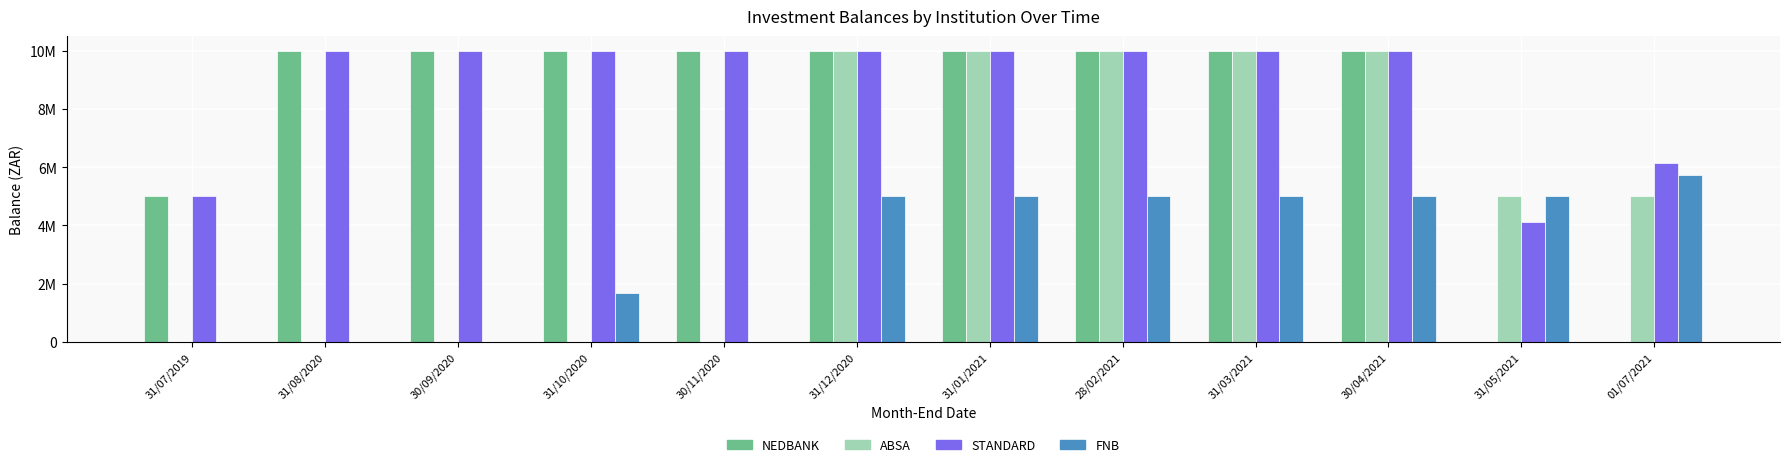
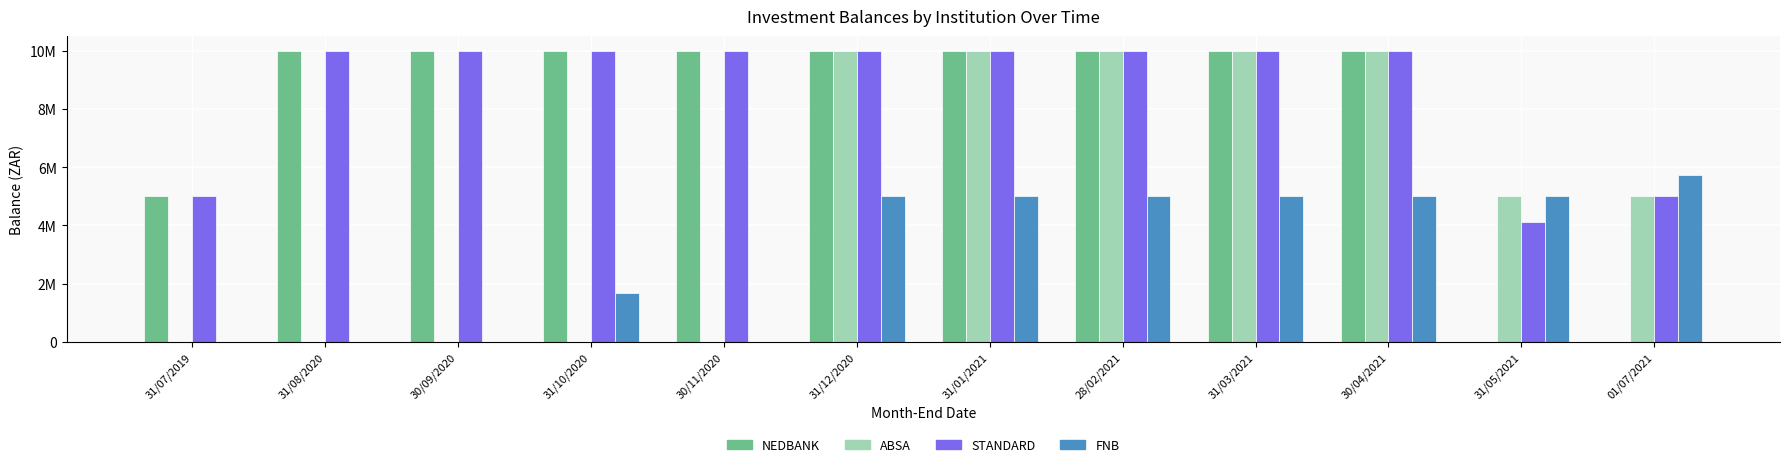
STANDARD, 01/07/2021: 6200000 -> 5000000
